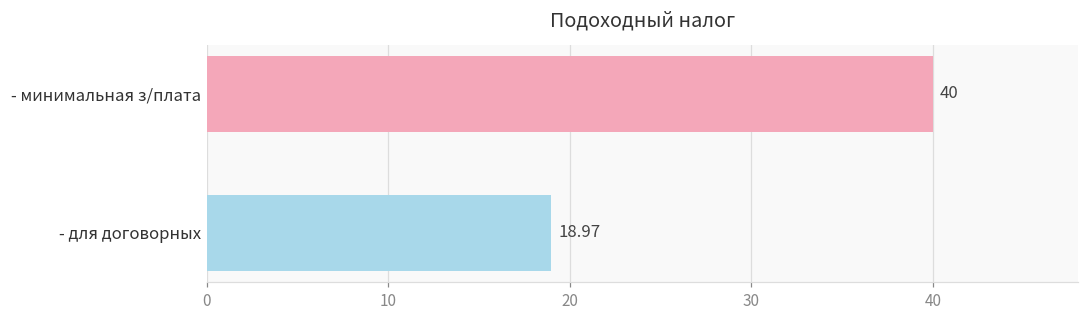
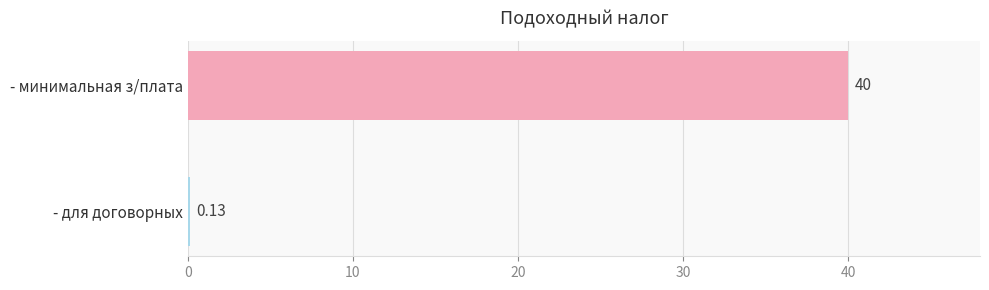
- для договорных: 18.97 -> 0.13
